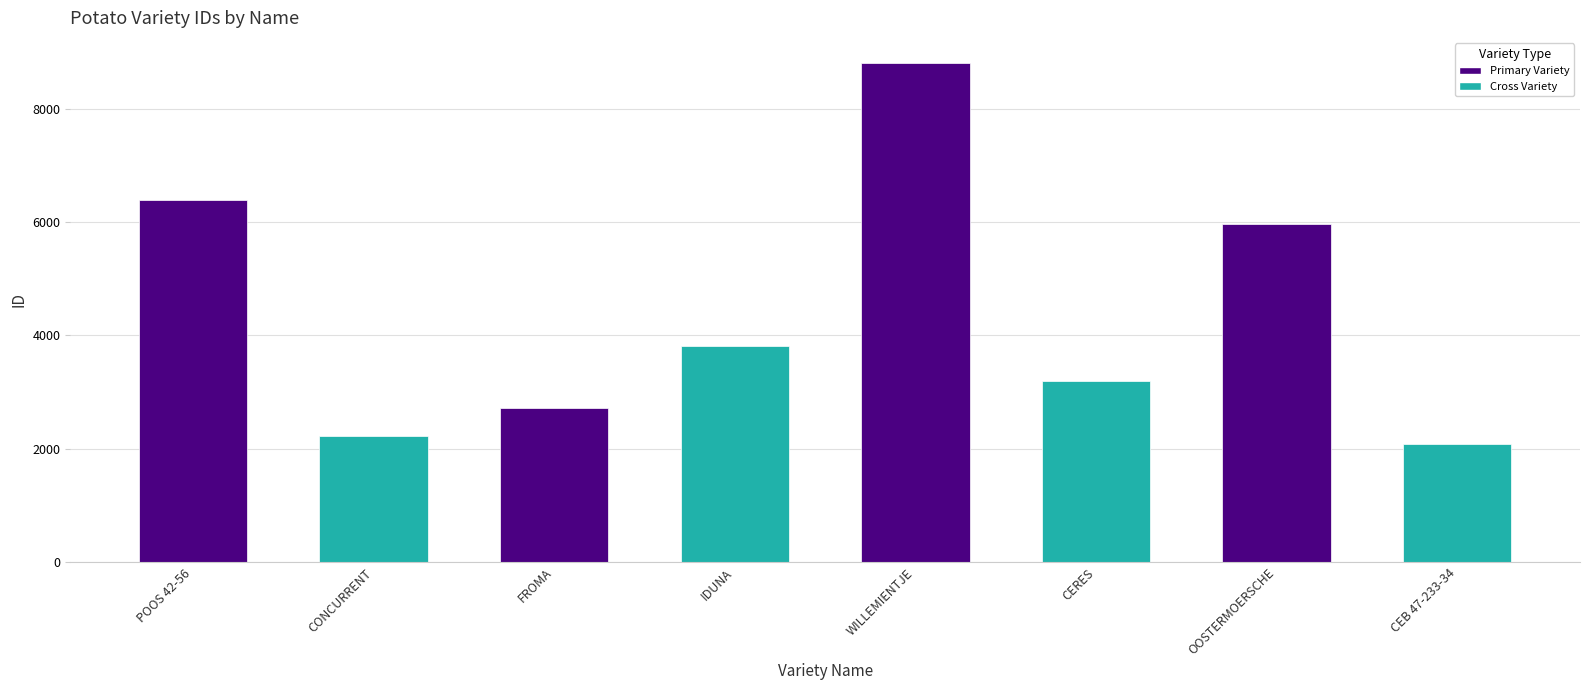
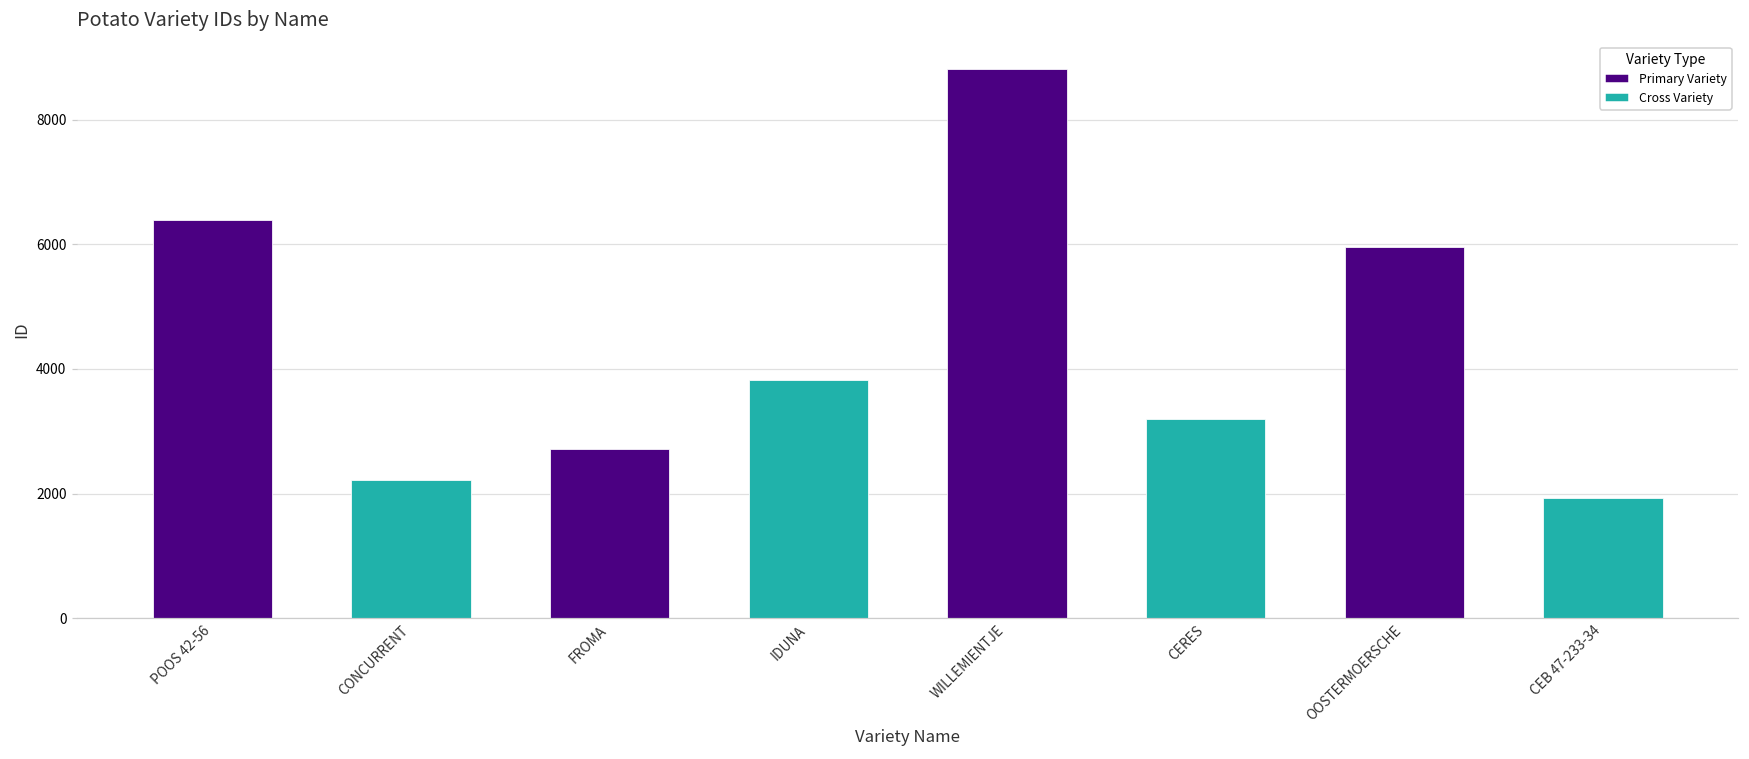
CEB 47-233-34: 2100 -> 1900
